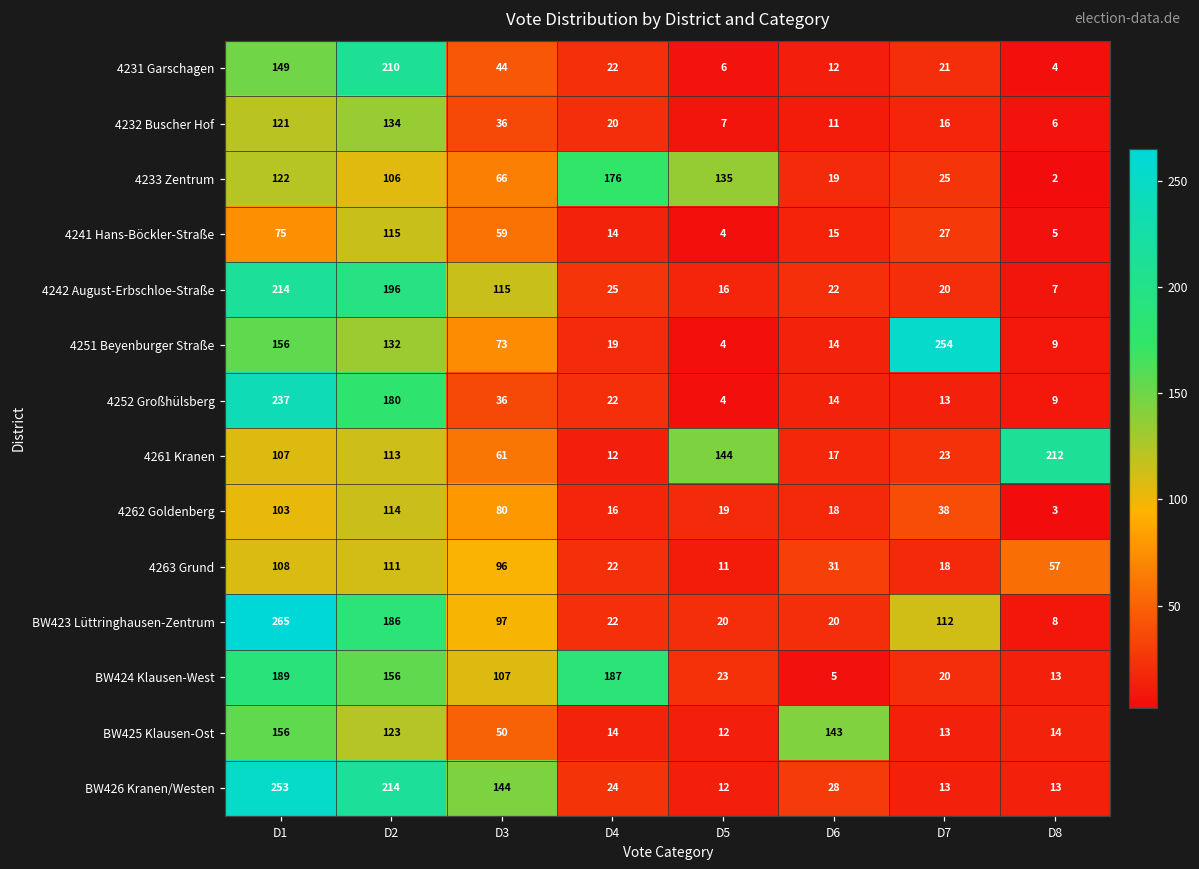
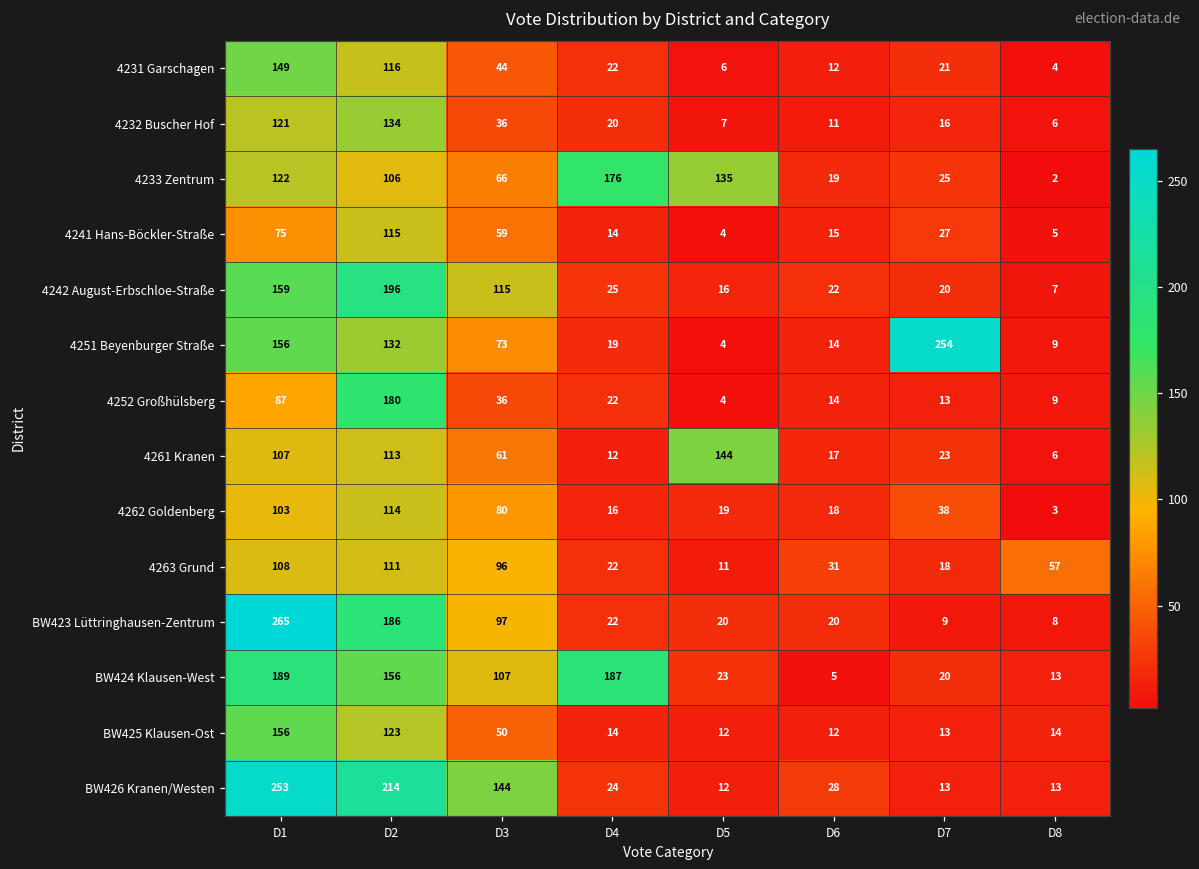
4231 Garschagen, D2: 210 -> 116
4242 August-Erbschloe-Straße, D1: 214 -> 159
4252 Großhülsberg, D1: 237 -> 87
4261 Kranen, D8: 212 -> 6
BW423 Lüttringhausen-Zentrum, D7: 112 -> 9
BW425 Klausen-Ost, D6: 143 -> 12
